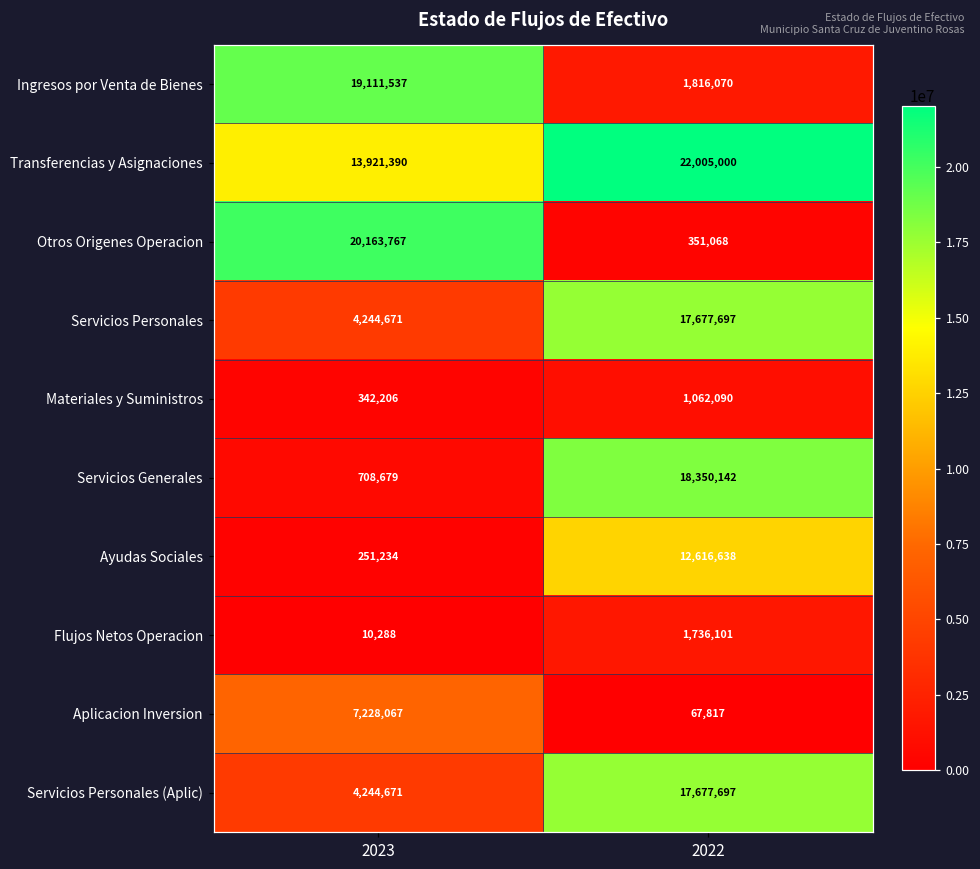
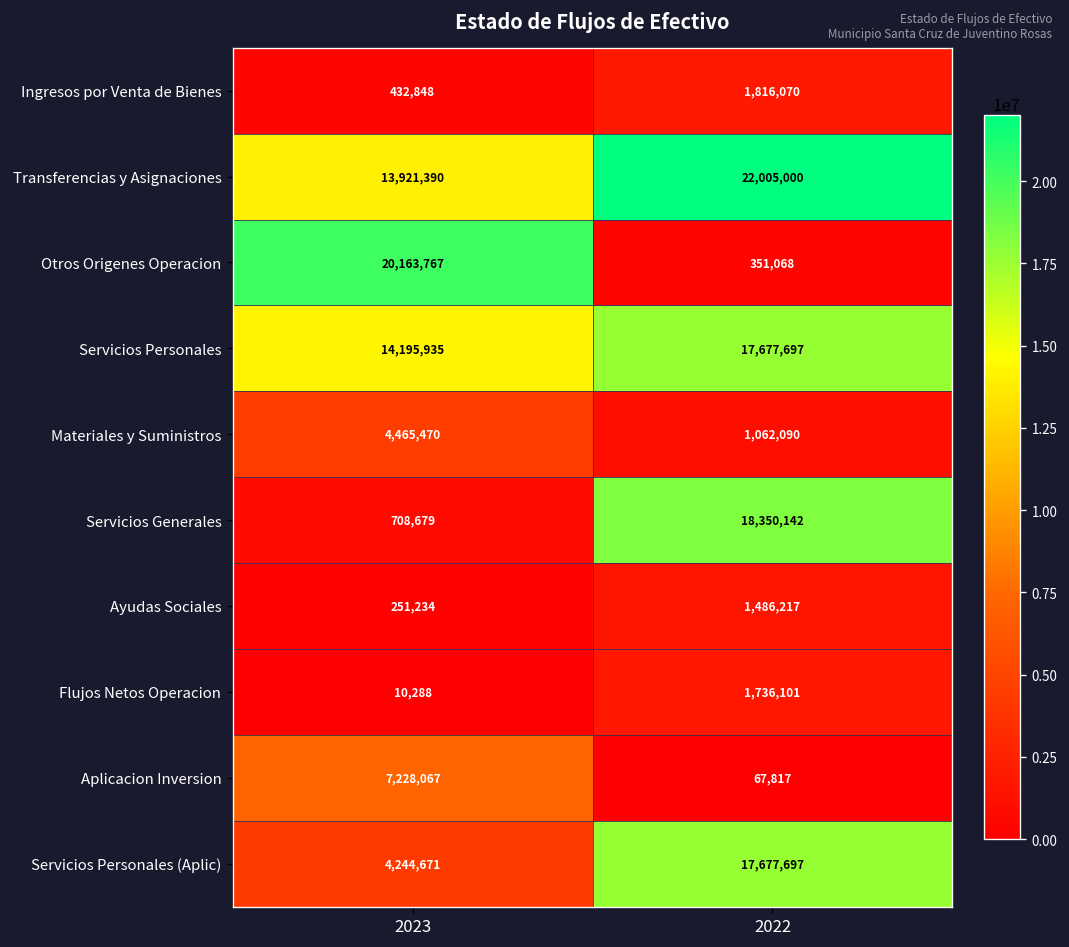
Ingresos por Venta de Bienes, 2023: 19,111,537 -> 432,848
Servicios Personales, 2023: 4,244,671 -> 14,195,935
Materiales y Suministros, 2023: 342,206 -> 4,465,470
Ayudas Sociales, 2022: 12,616,638 -> 1,486,217
